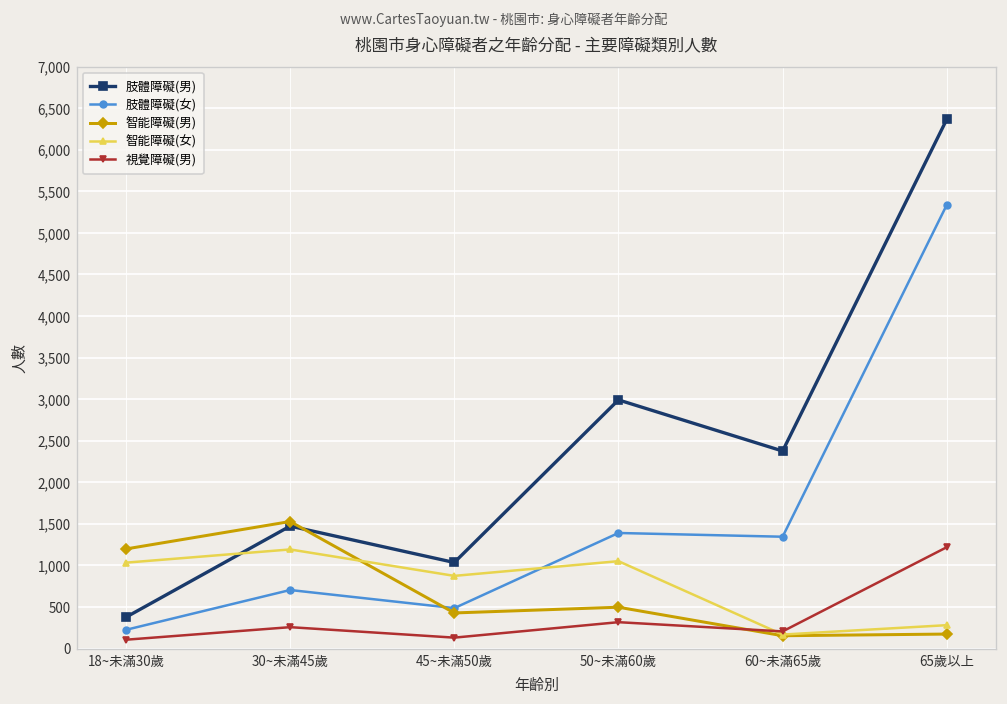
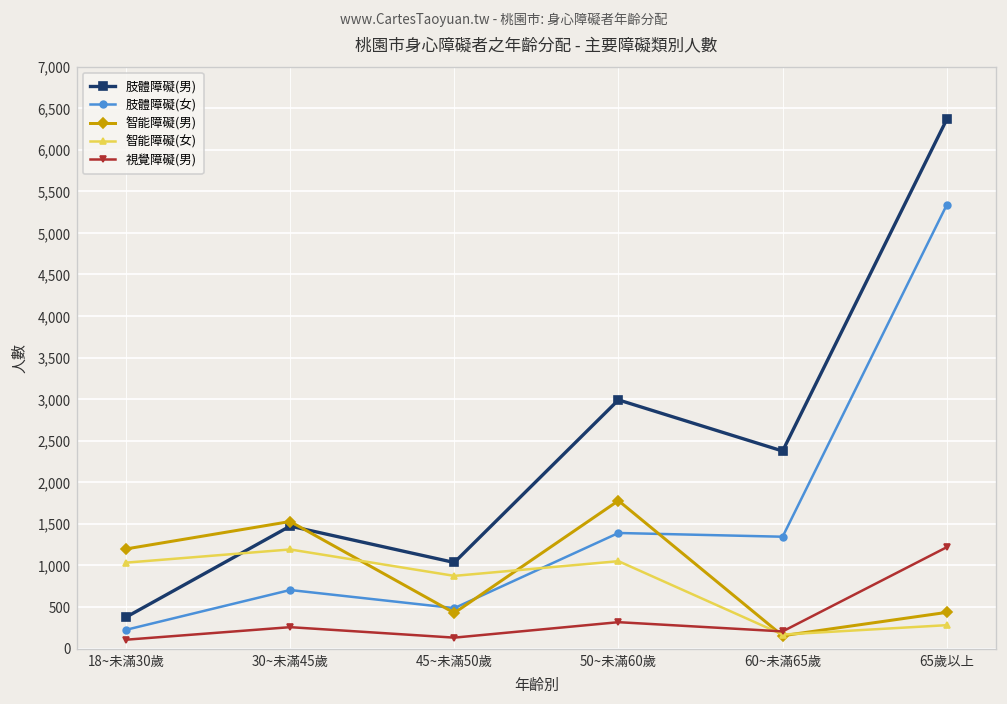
智能障礙(男), 50~未滿60歲: 500 -> 1,800
智能障礙(男), 65歲以上: 200 -> 400
